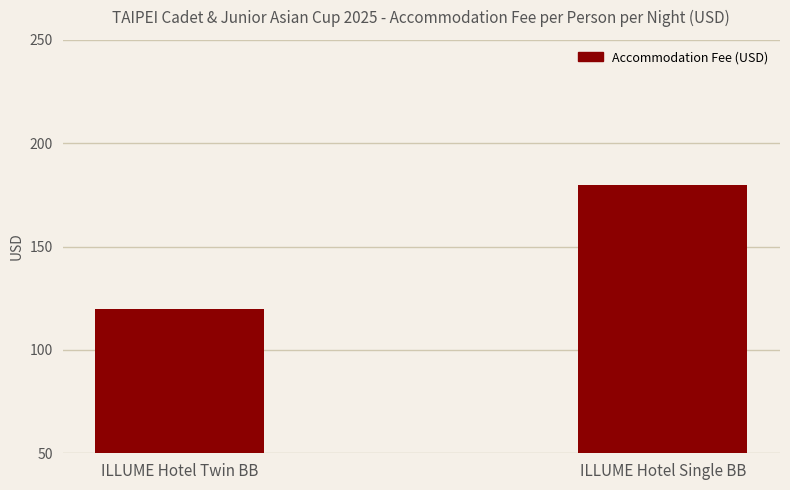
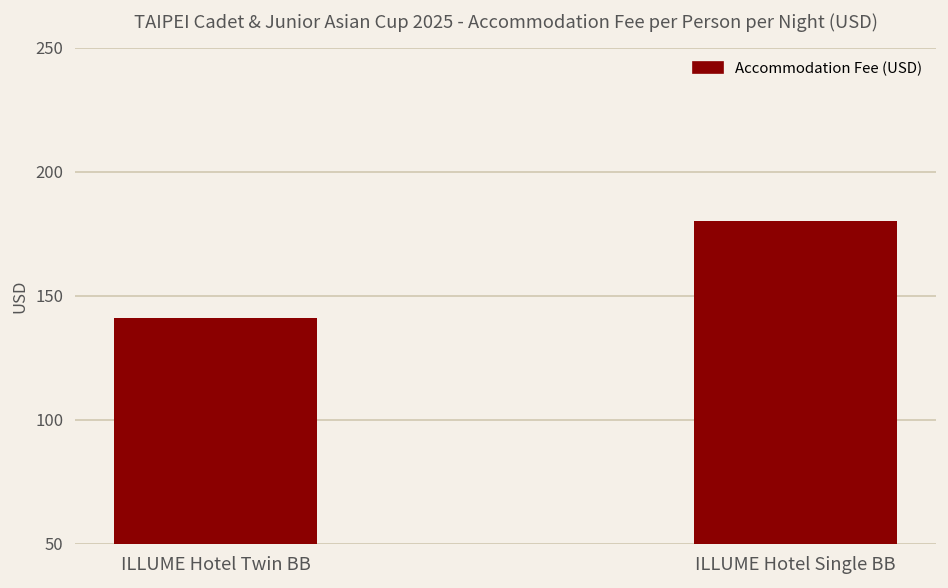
ILLUME Hotel Twin BB: 120 -> 141
